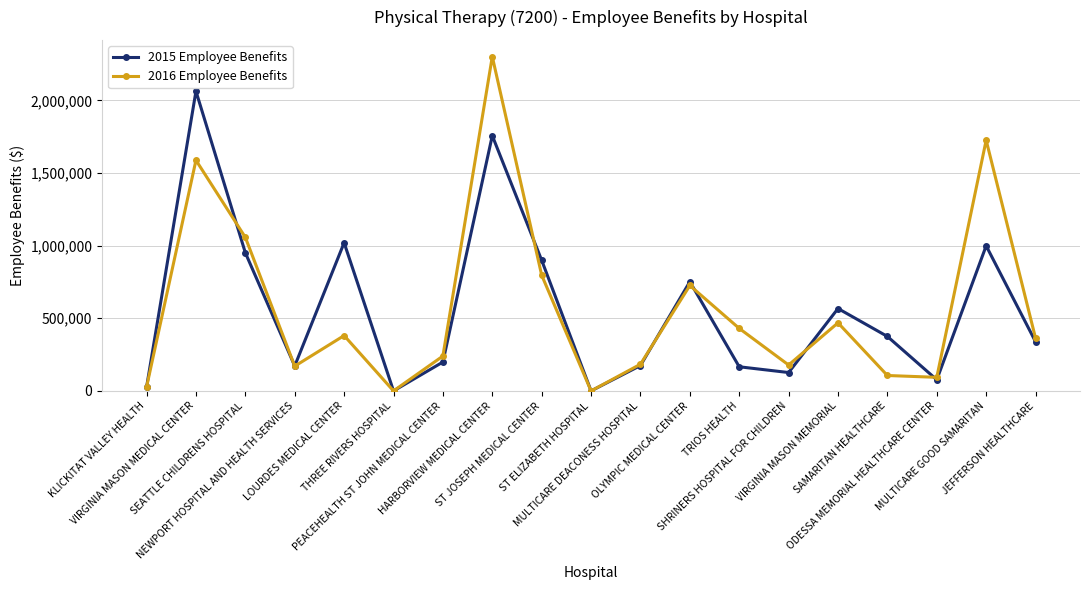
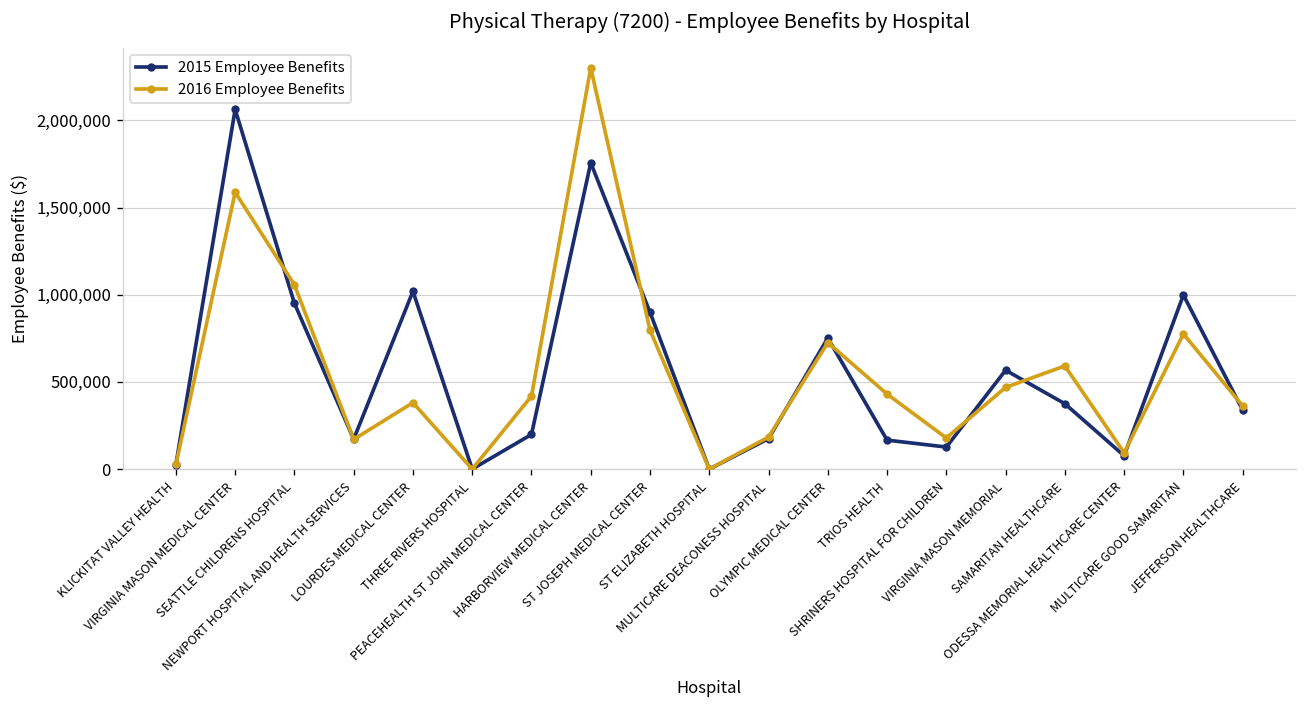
2016 Employee Benefits, PEACEHEALTH ST JOHN MEDICAL CENTER: 240,000 -> 420,000
2016 Employee Benefits, SAMARITAN HEALTHCARE: 110,000 -> 590,000
2016 Employee Benefits, MULTICARE GOOD SAMARITAN: 1,730,000 -> 780,000
